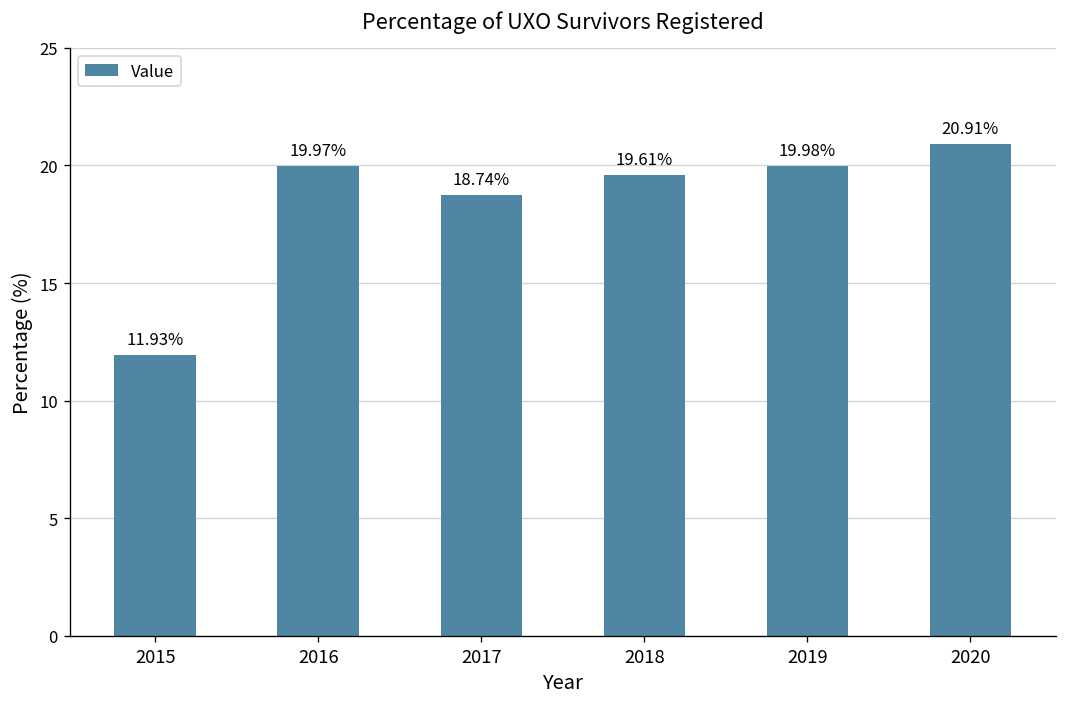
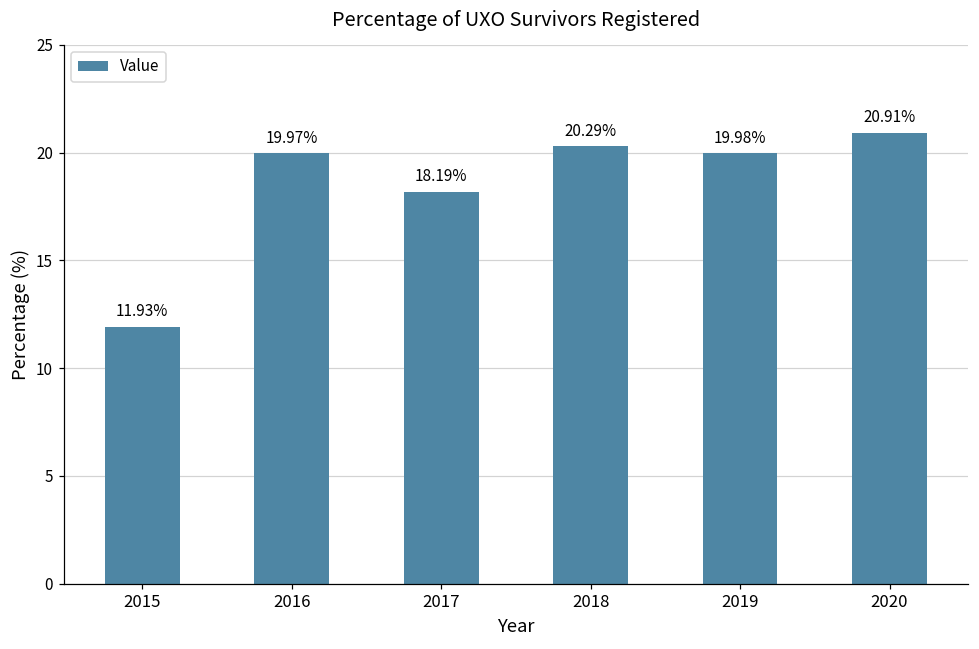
2017: 18.74% -> 18.19%
2018: 19.61% -> 20.29%
